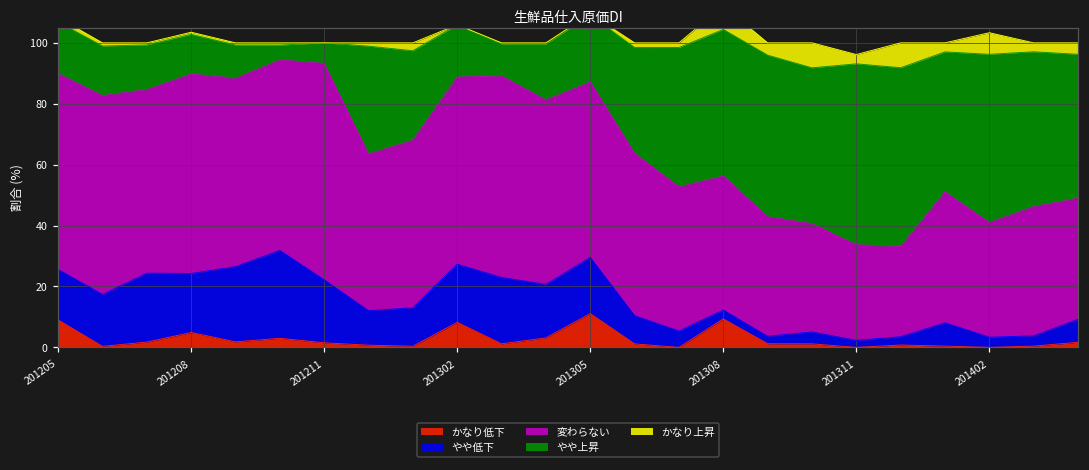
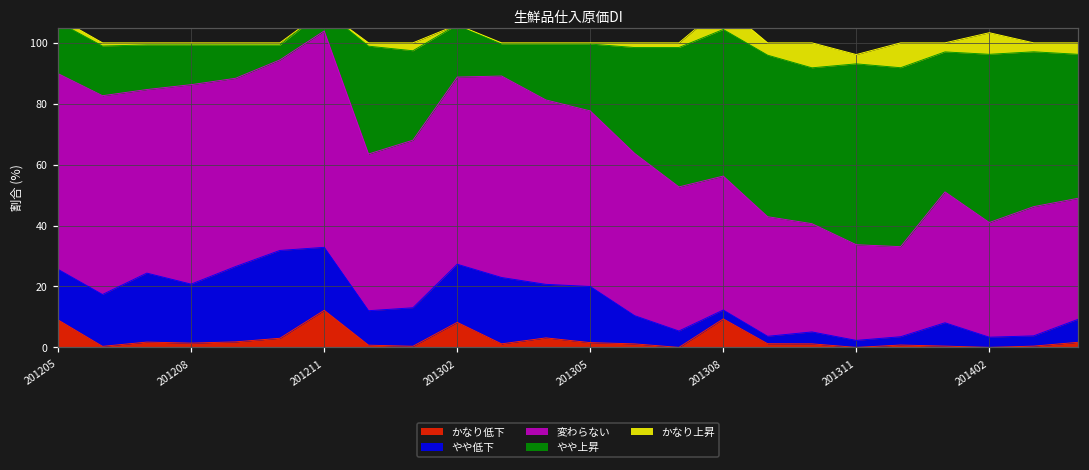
かなり低下, 201208: 5 -> 1
かなり低下, 201211: 2 -> 12
かなり低下, 201305: 11 -> 2
